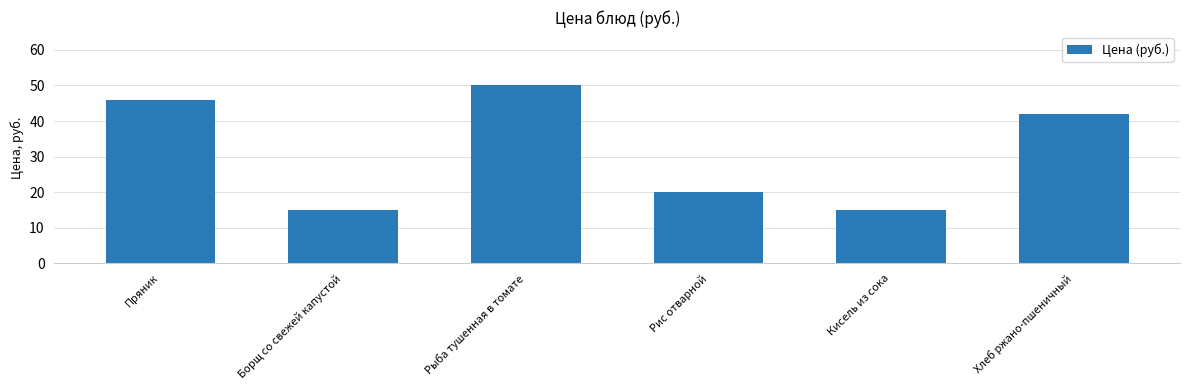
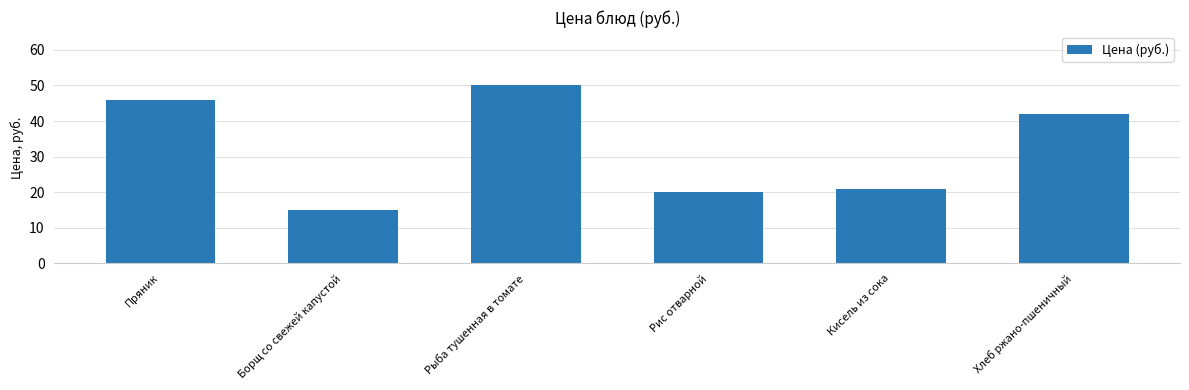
Кисель из сока: 15 -> 21
